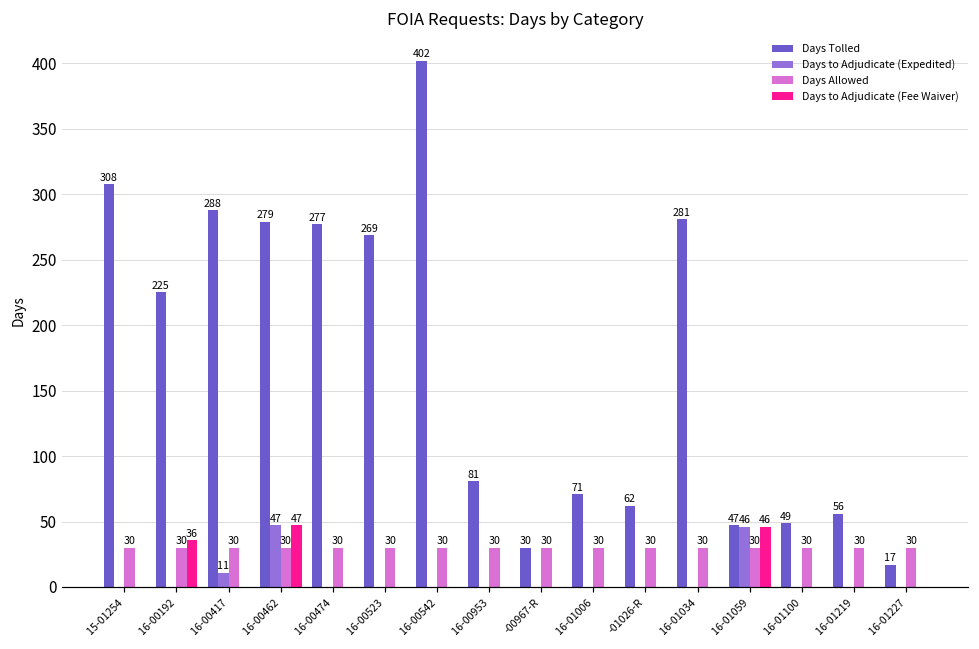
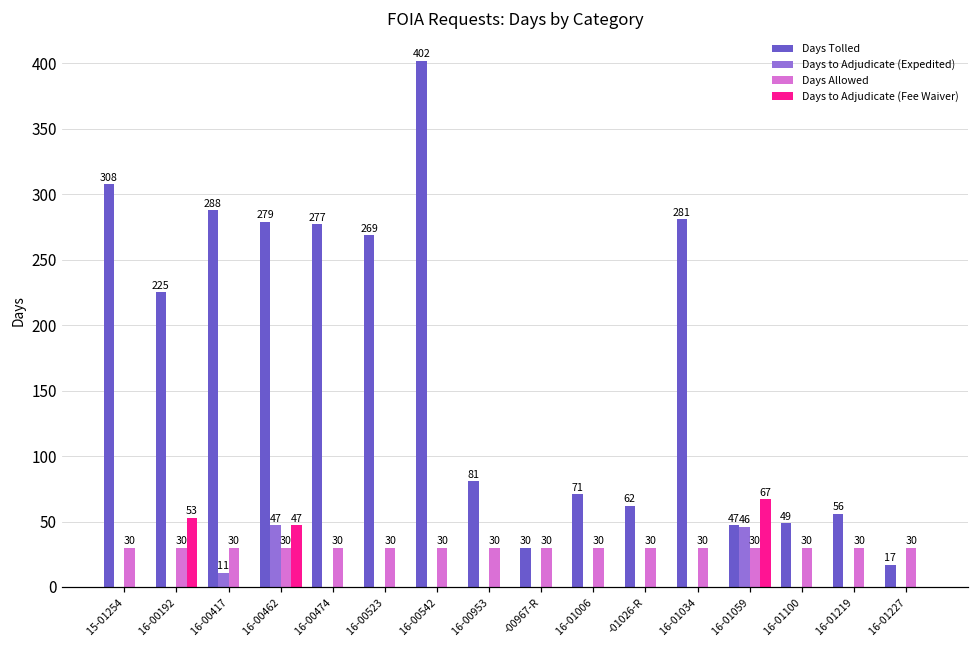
Days to Adjudicate (Fee Waiver), 16-00192: 36 -> 53
Days to Adjudicate (Fee Waiver), 16-01059: 46 -> 67
